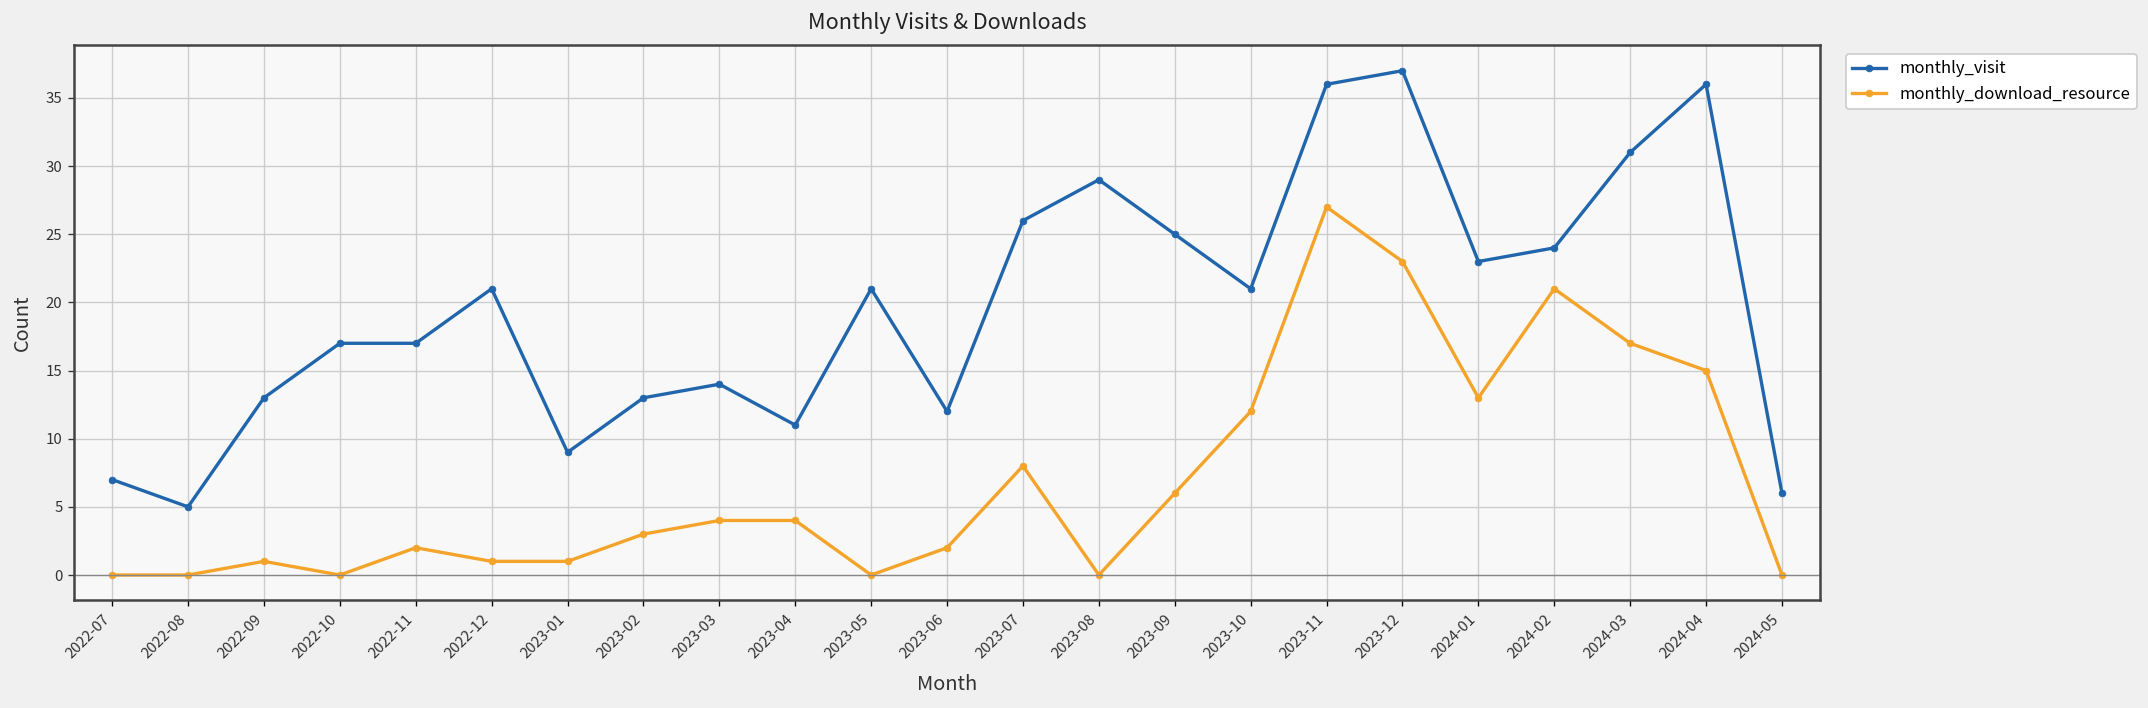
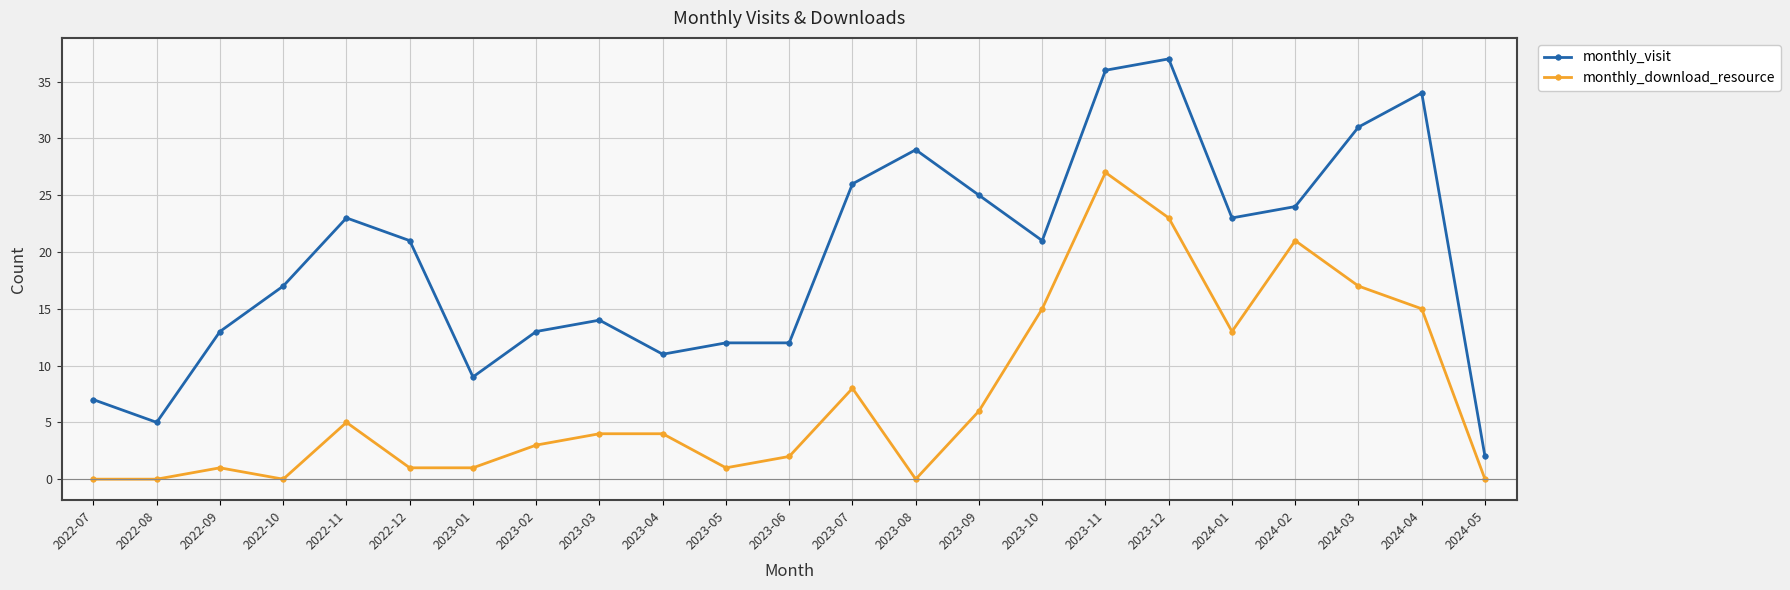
monthly_visit, 2022-11: 17 -> 23
monthly_download_resource, 2022-11: 2 -> 5
monthly_visit, 2023-05: 21 -> 12
monthly_download_resource, 2023-05: 0 -> 1
monthly_download_resource, 2023-10: 12 -> 15
monthly_visit, 2024-04: 36 -> 34
monthly_visit, 2024-05: 6 -> 2
